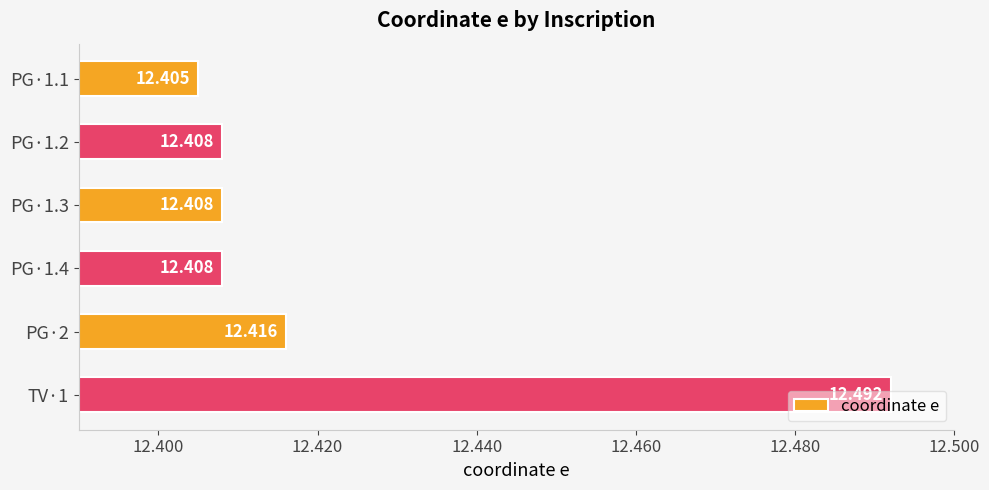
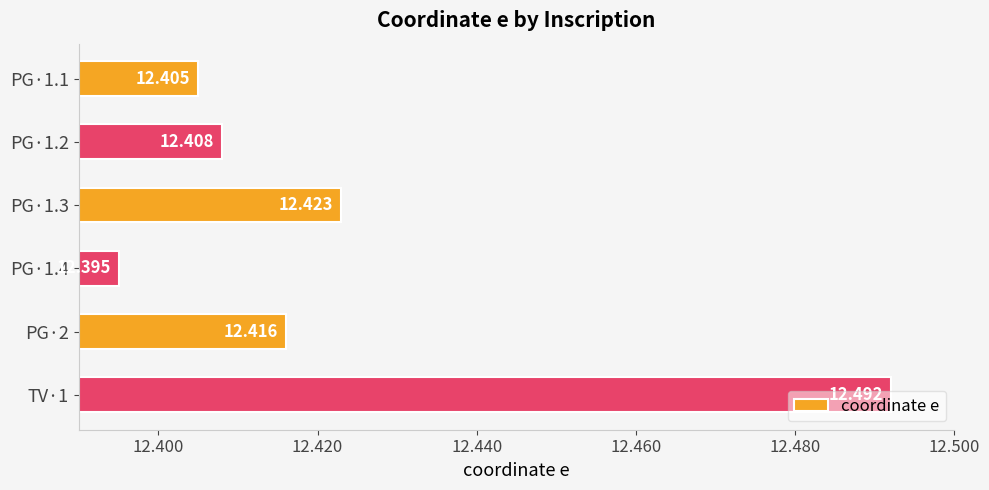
PG·1.3: 12.408 -> 12.423
PG·1.4: 12.408 -> 12.395
